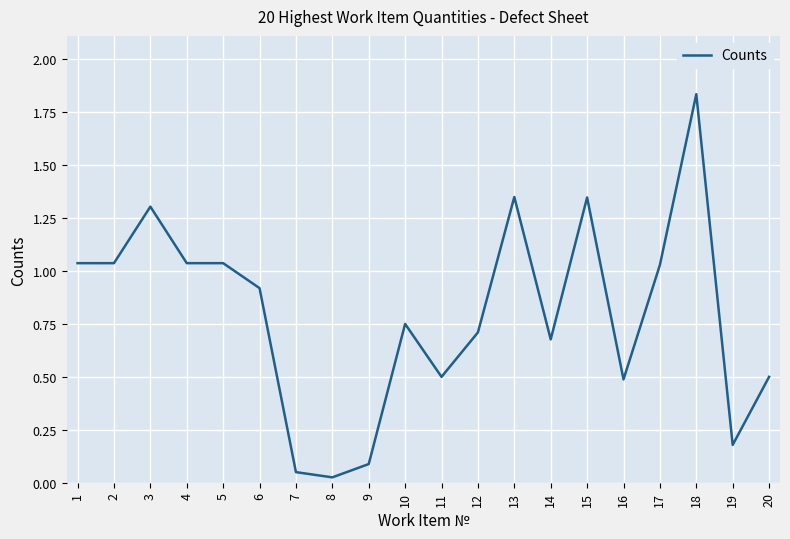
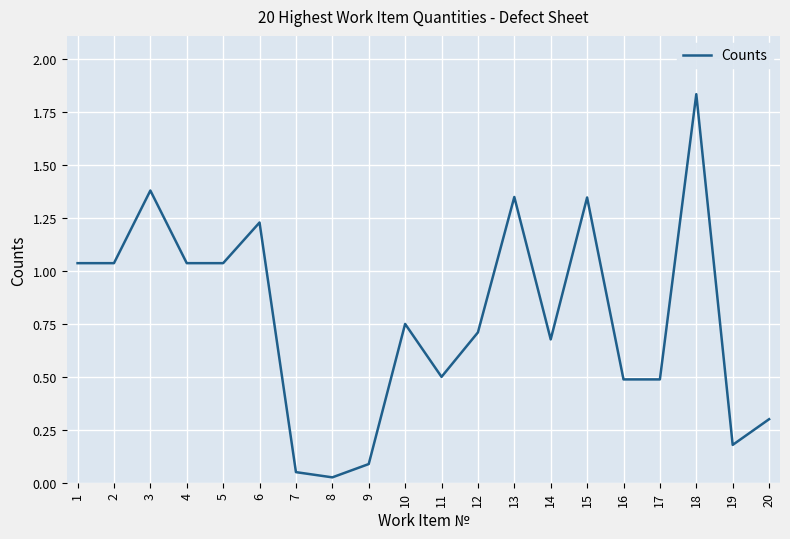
3: 1.30 -> 1.38
6: 0.92 -> 1.23
17: 1.03 -> 0.49
20: 0.5 -> 0.3
